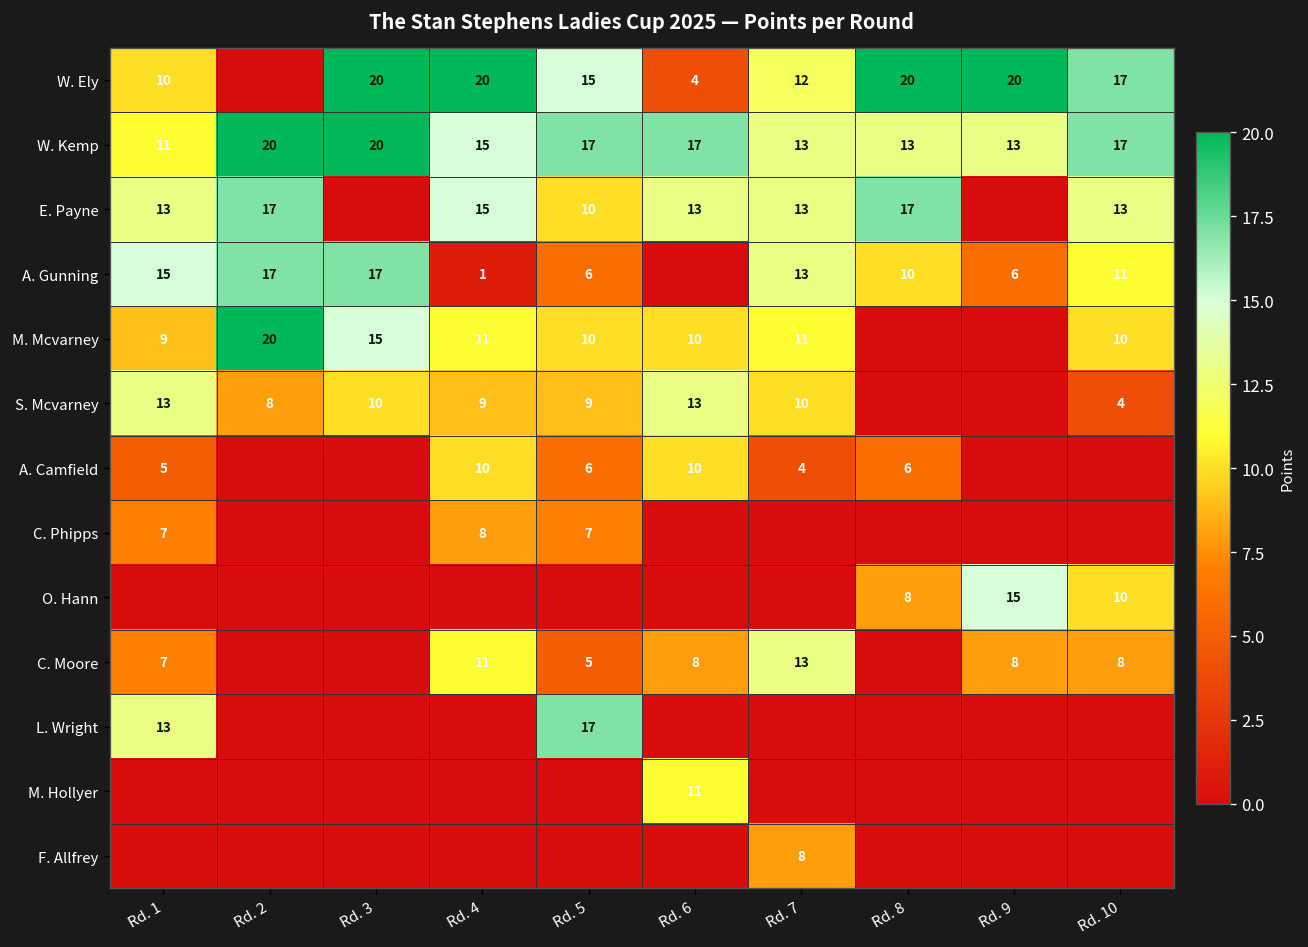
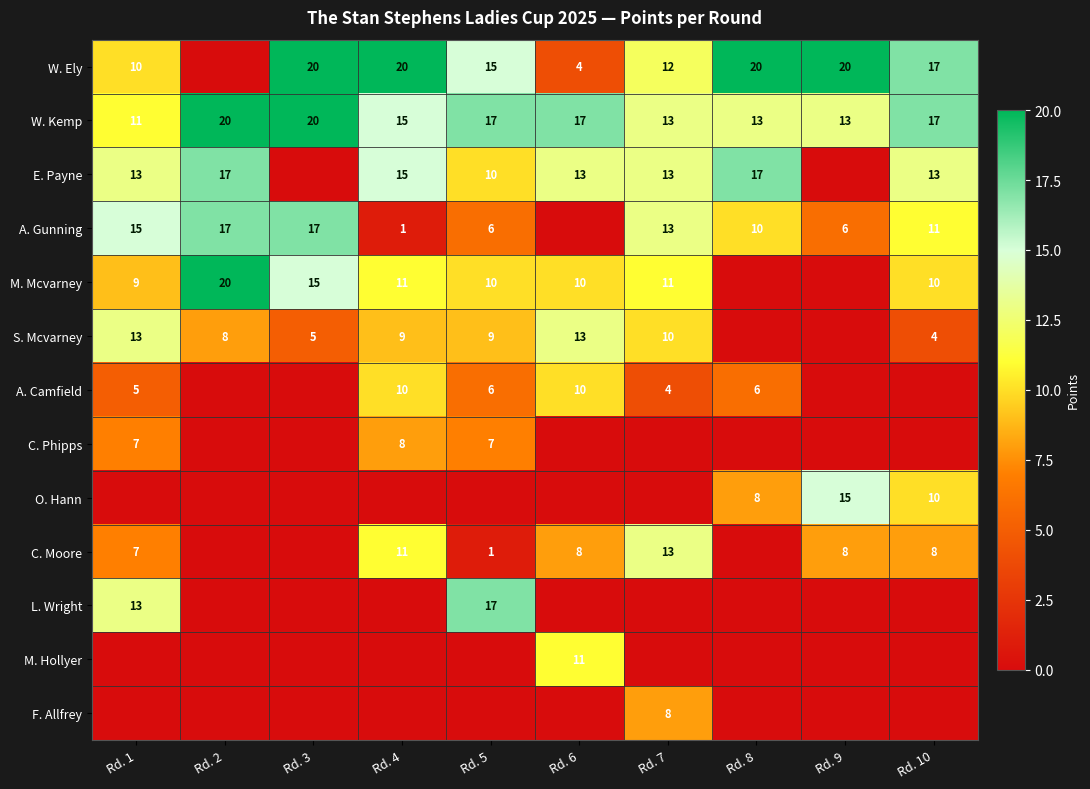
S. Mcvarney, Rd. 3: 10 -> 5
C. Moore, Rd. 5: 5 -> 1
